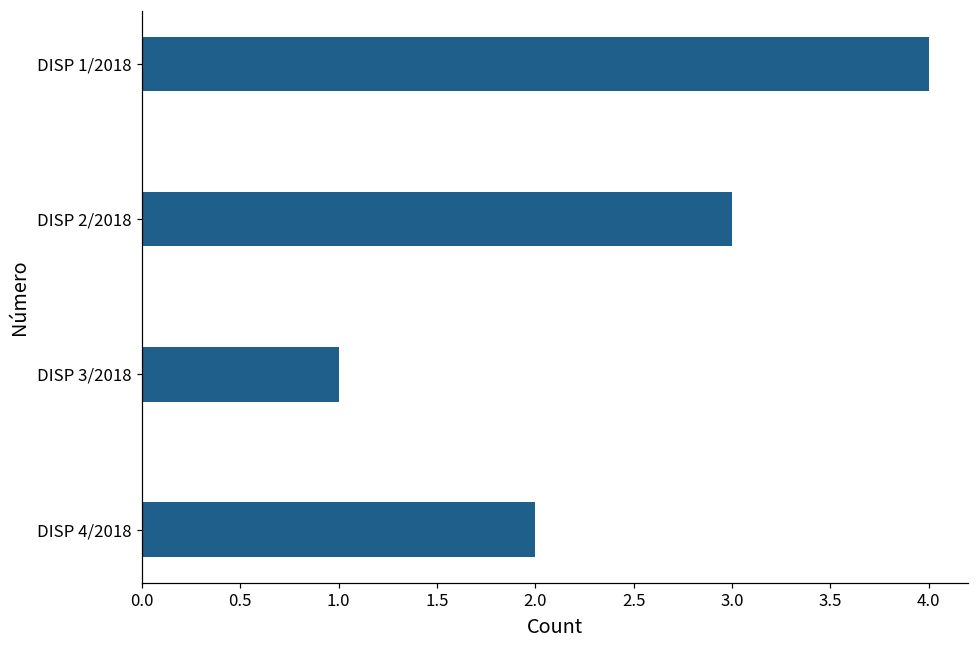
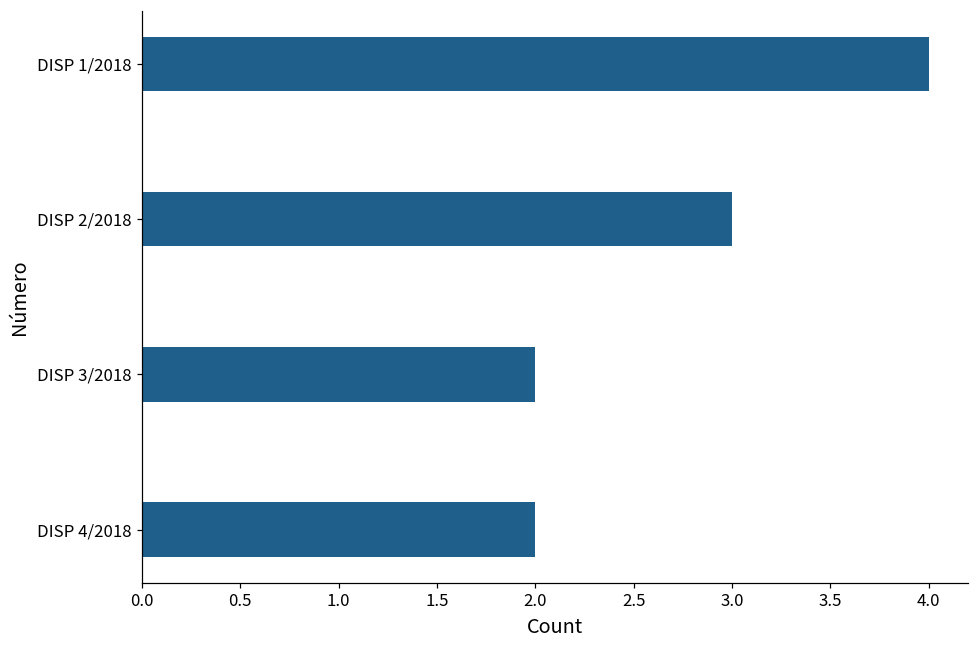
DISP 3/2018: 1 -> 2
